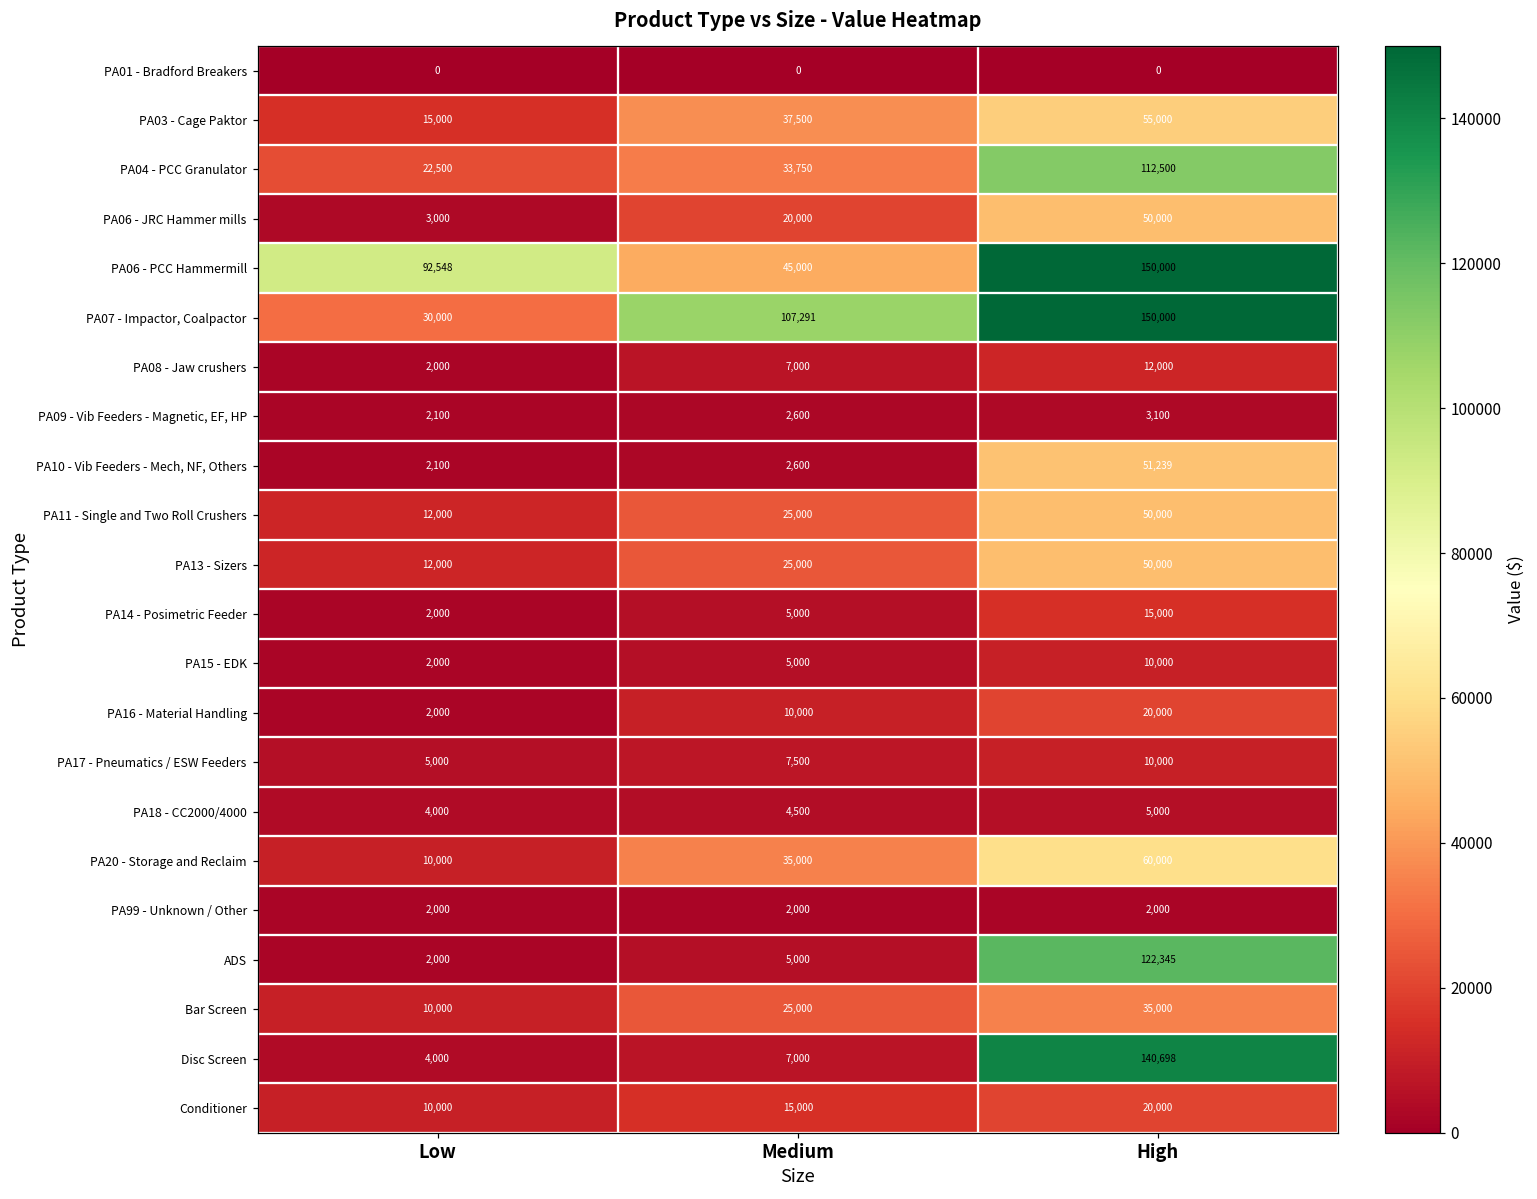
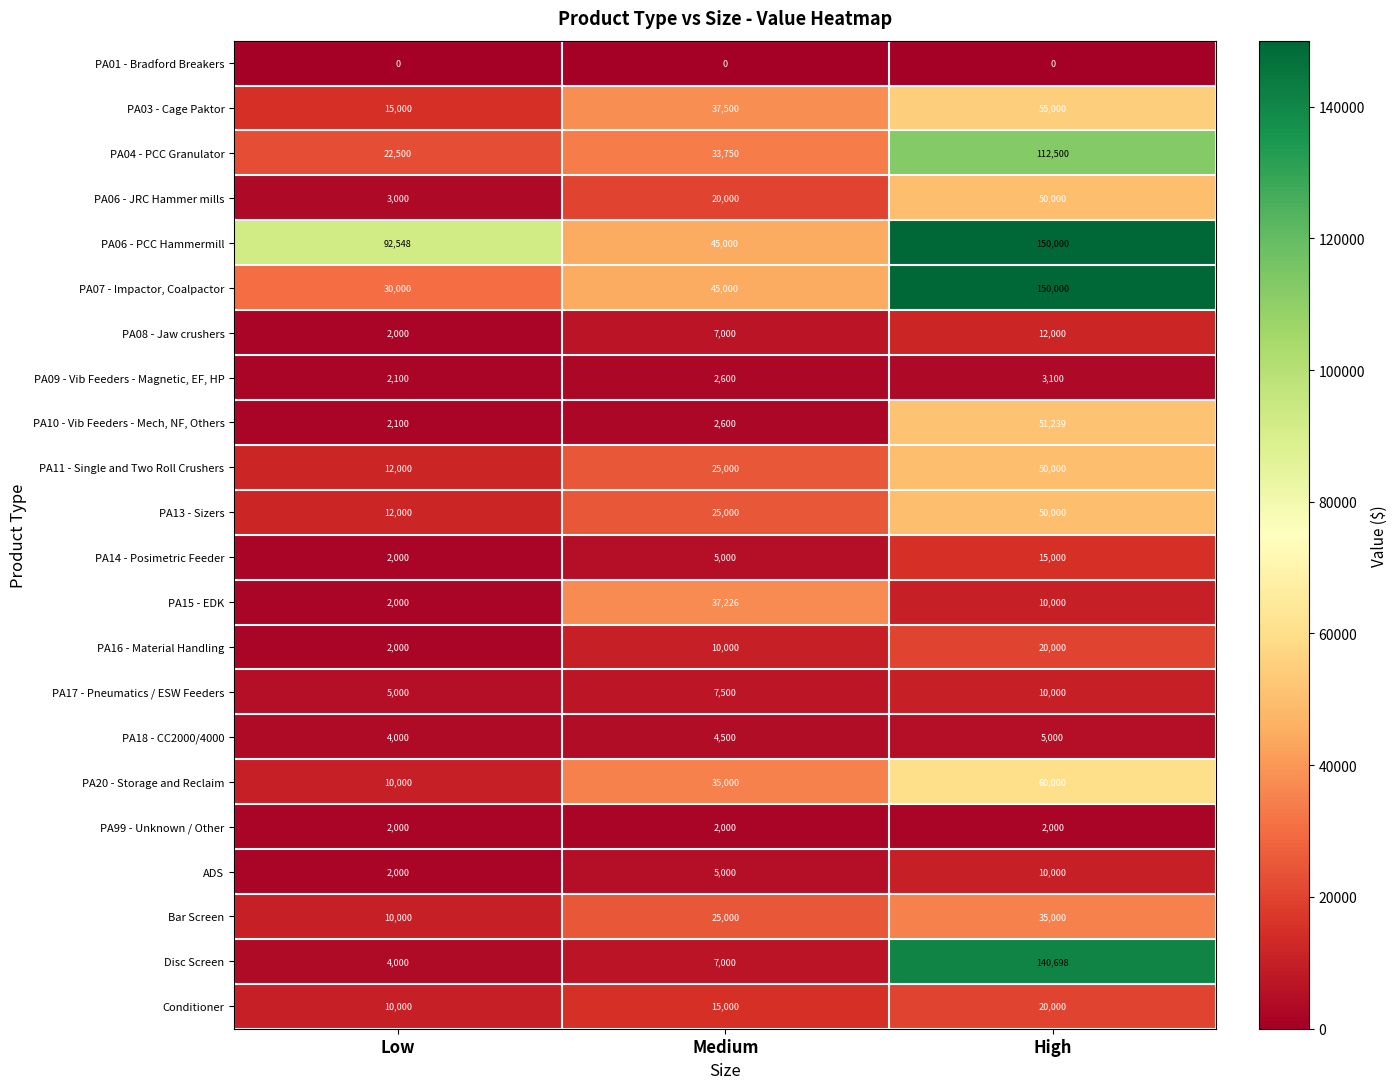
PA07 - Impactor, Coalpactor, Medium: 107,291 -> 45,000
PA15 - EDK, Medium: 5,000 -> 37,226
ADS, High: 122,345 -> 10,000
